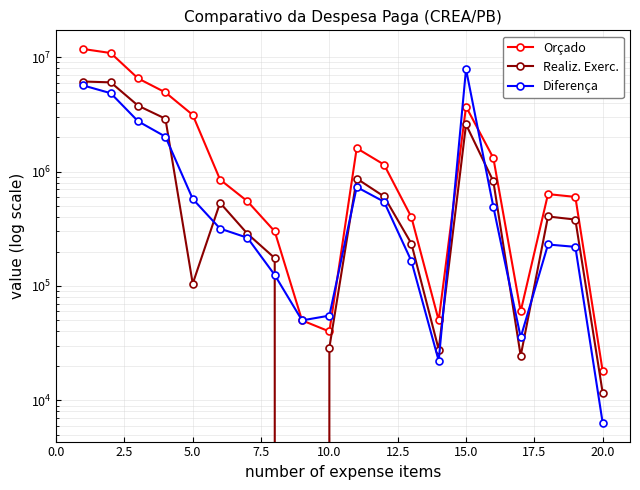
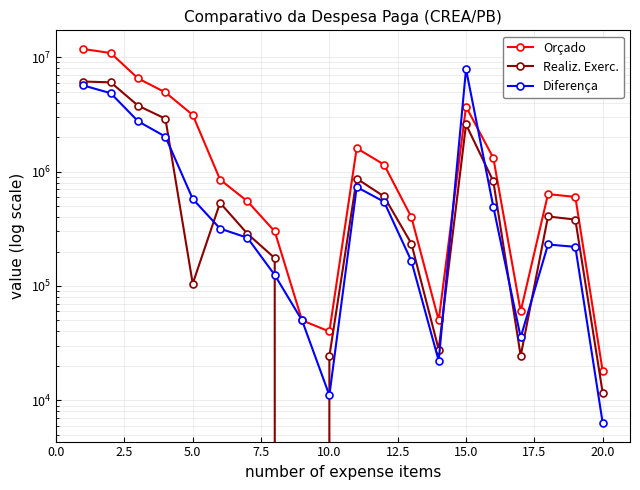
Realiz. Exerc., 10.0: 29000 -> 24000
Diferença, 10.0: 60000 -> 11000
